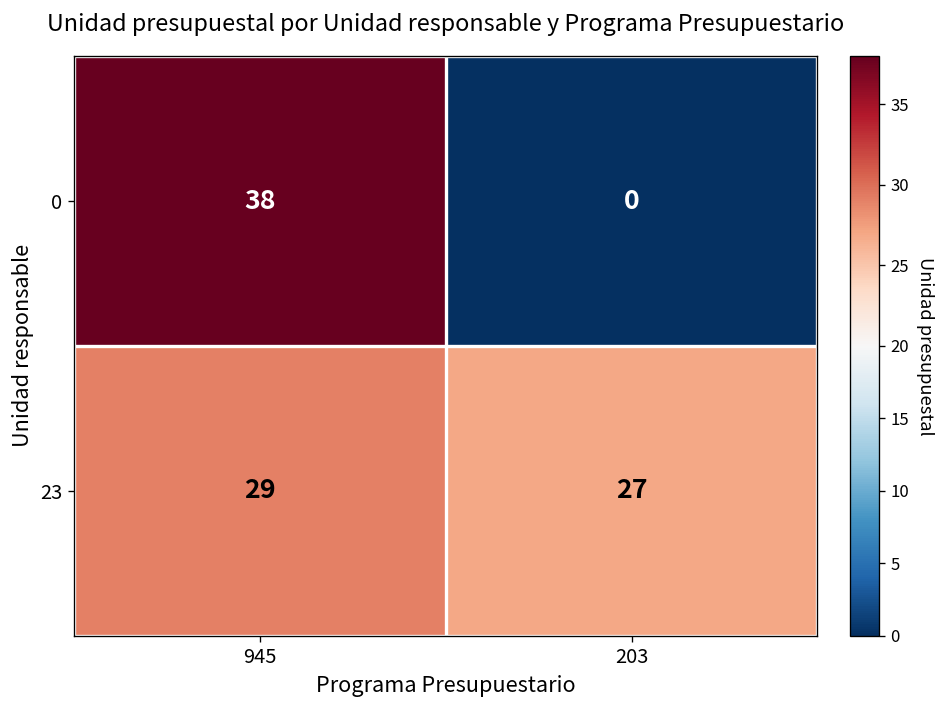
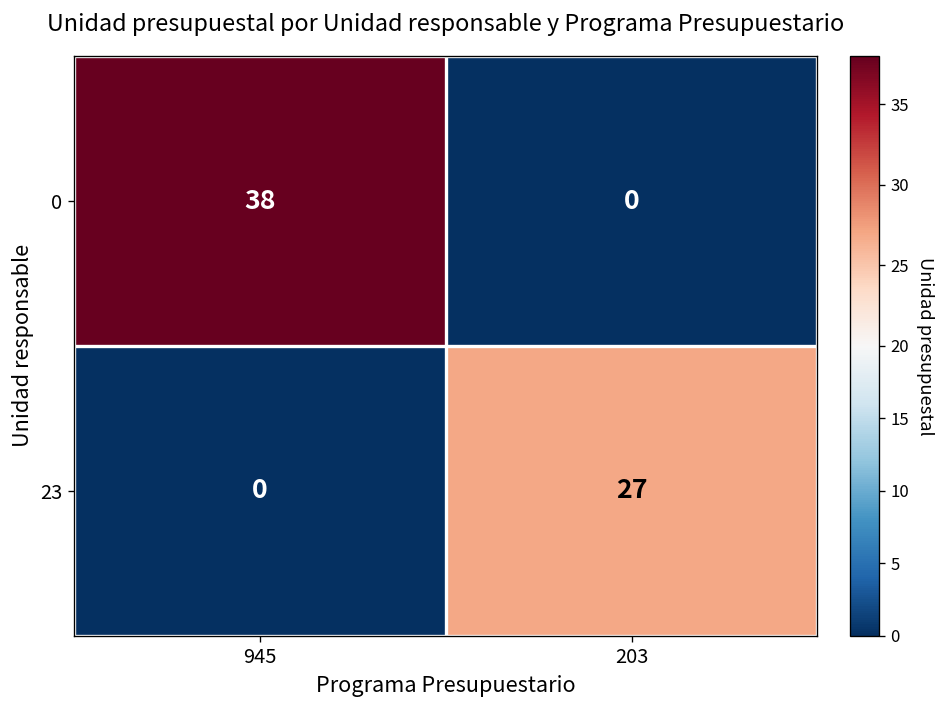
23, 945: 29 -> 0
